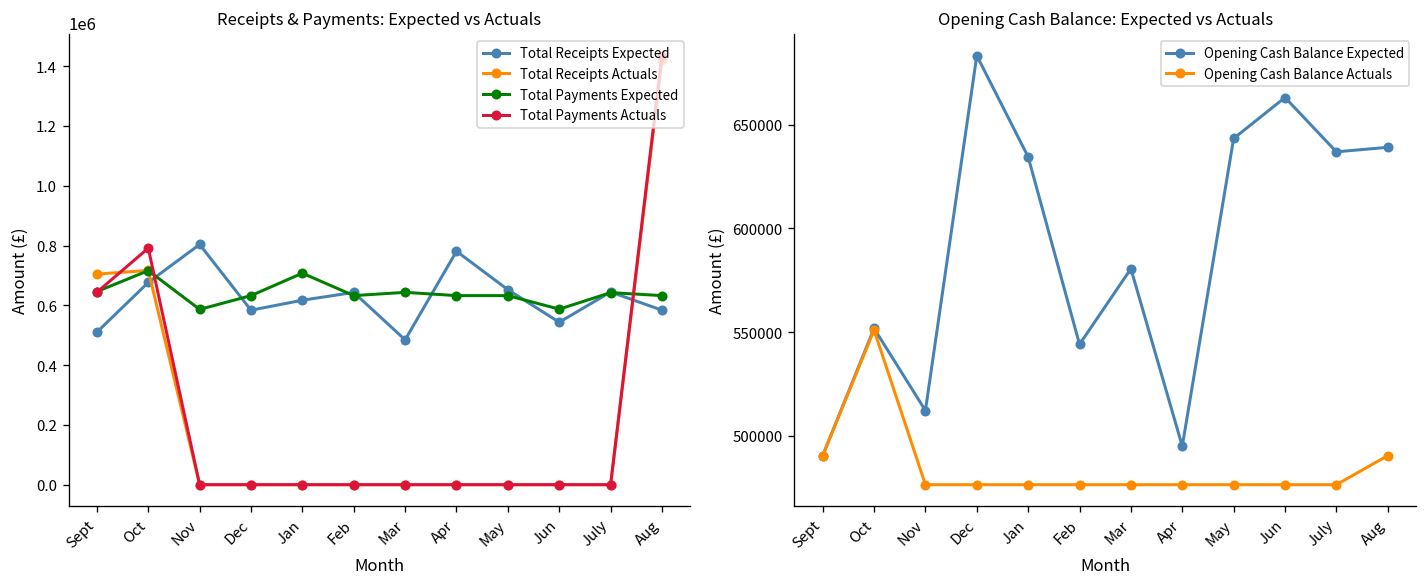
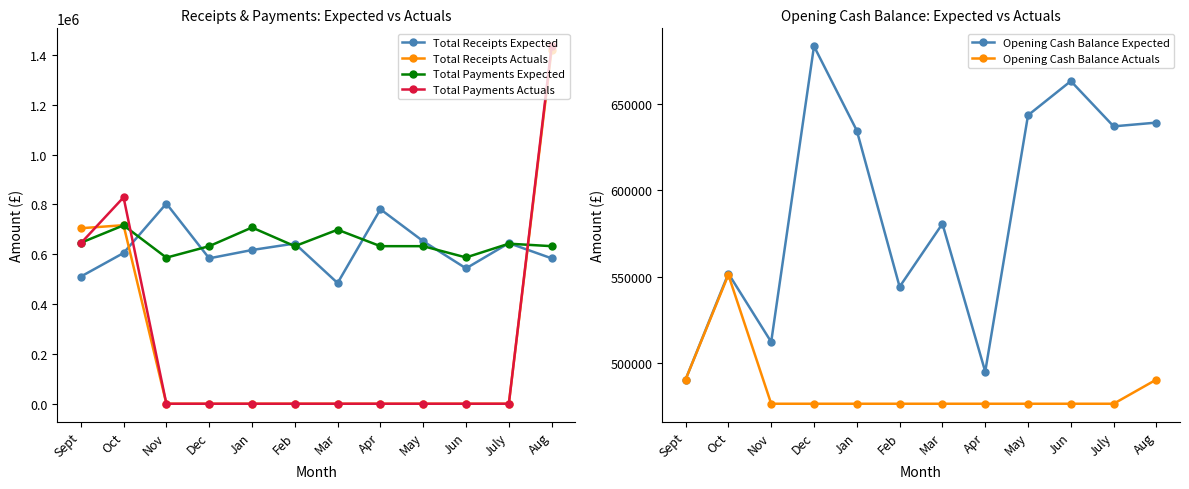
Receipts & Payments: Expected vs Actuals, Total Receipts Expected, Oct: 680000 -> 610000
Receipts & Payments: Expected vs Actuals, Total Payments Actuals, Oct: 790000 -> 830000
Receipts & Payments: Expected vs Actuals, Total Payments Expected, Mar: 640000 -> 700000
